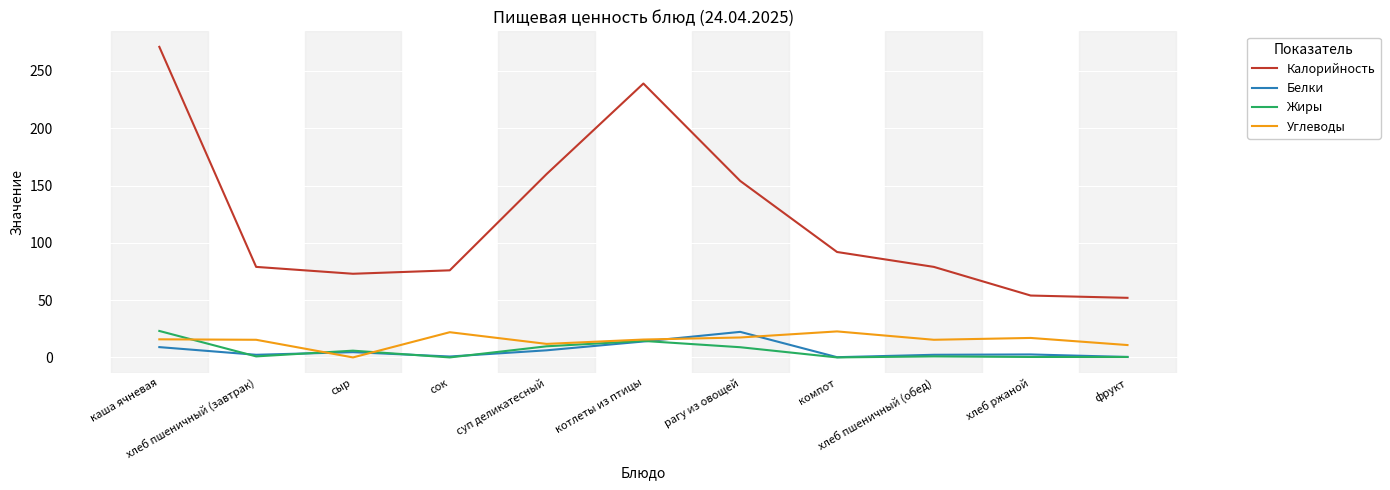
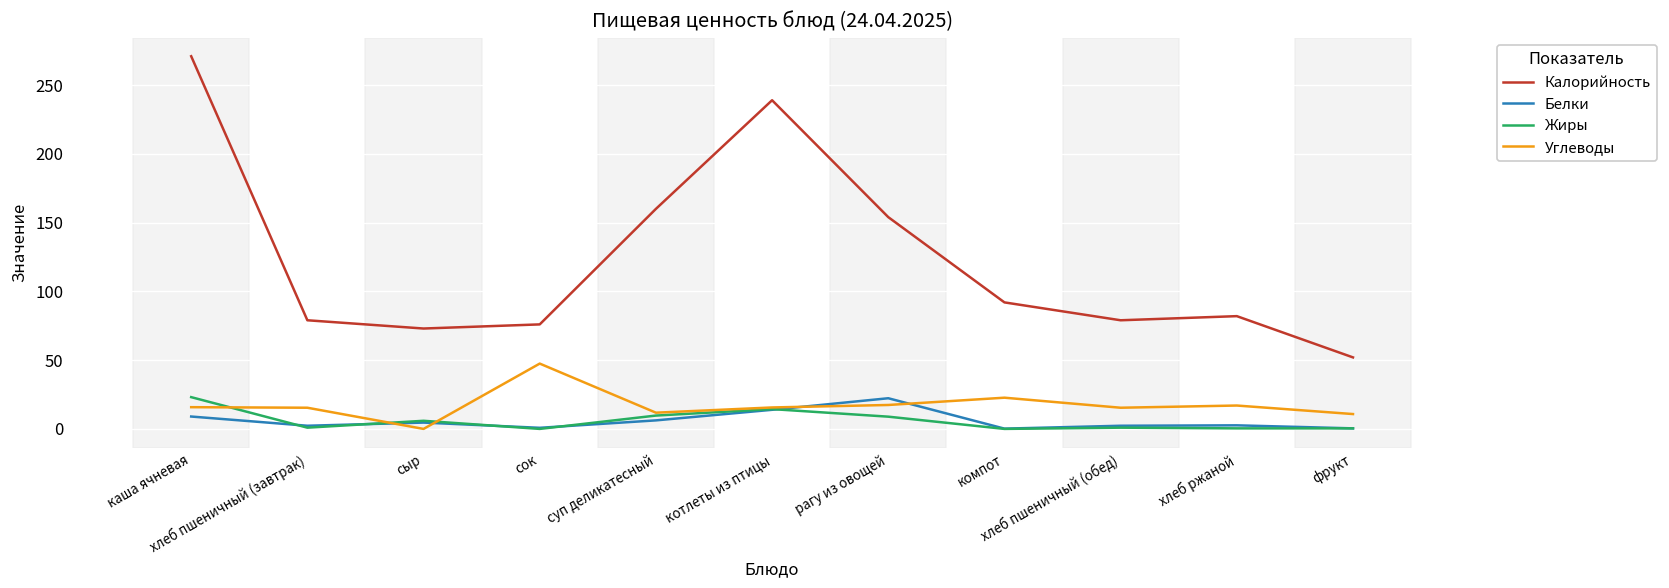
Углеводы, сок: 22 -> 48
Калорийность, хлеб ржаной: 54 -> 82
